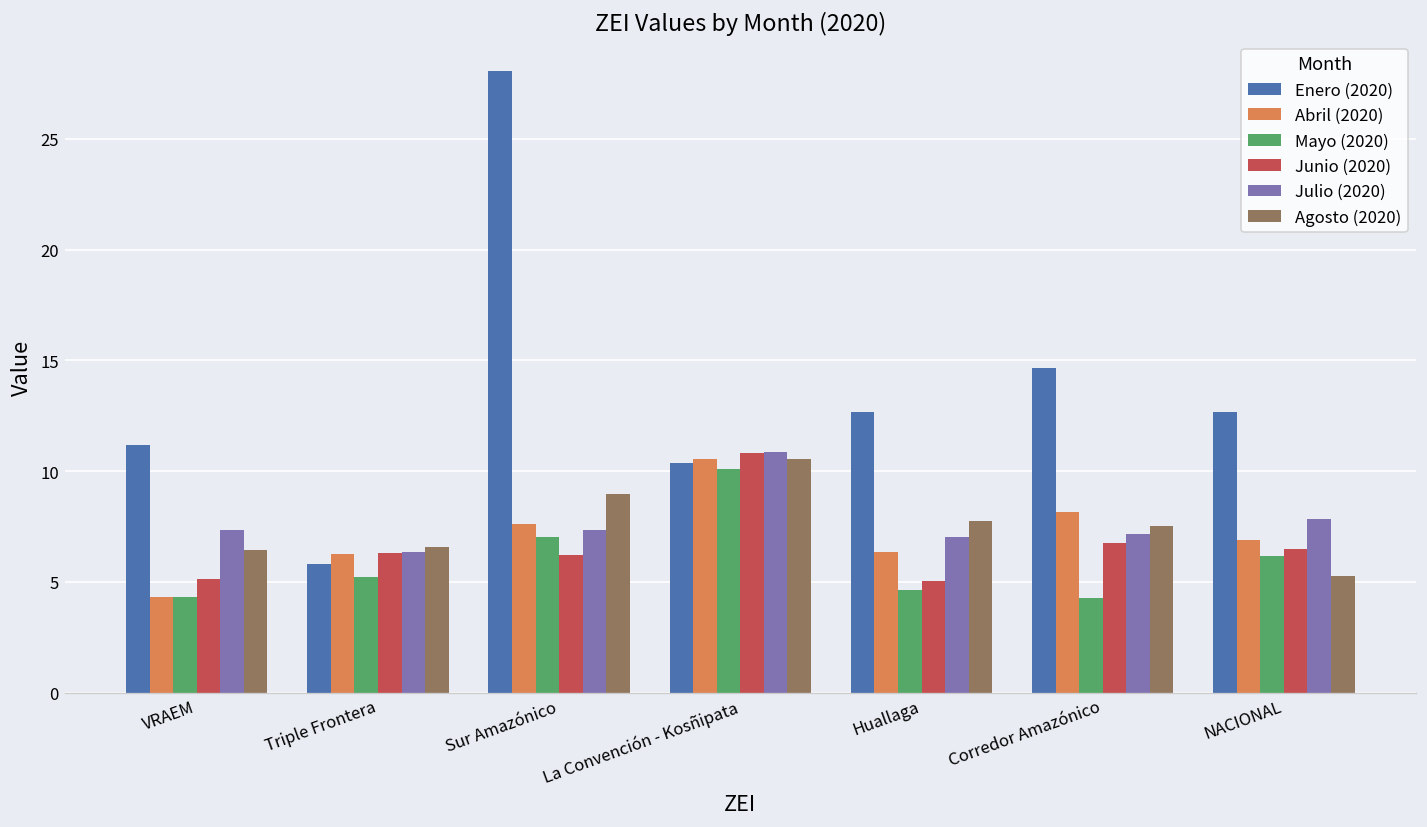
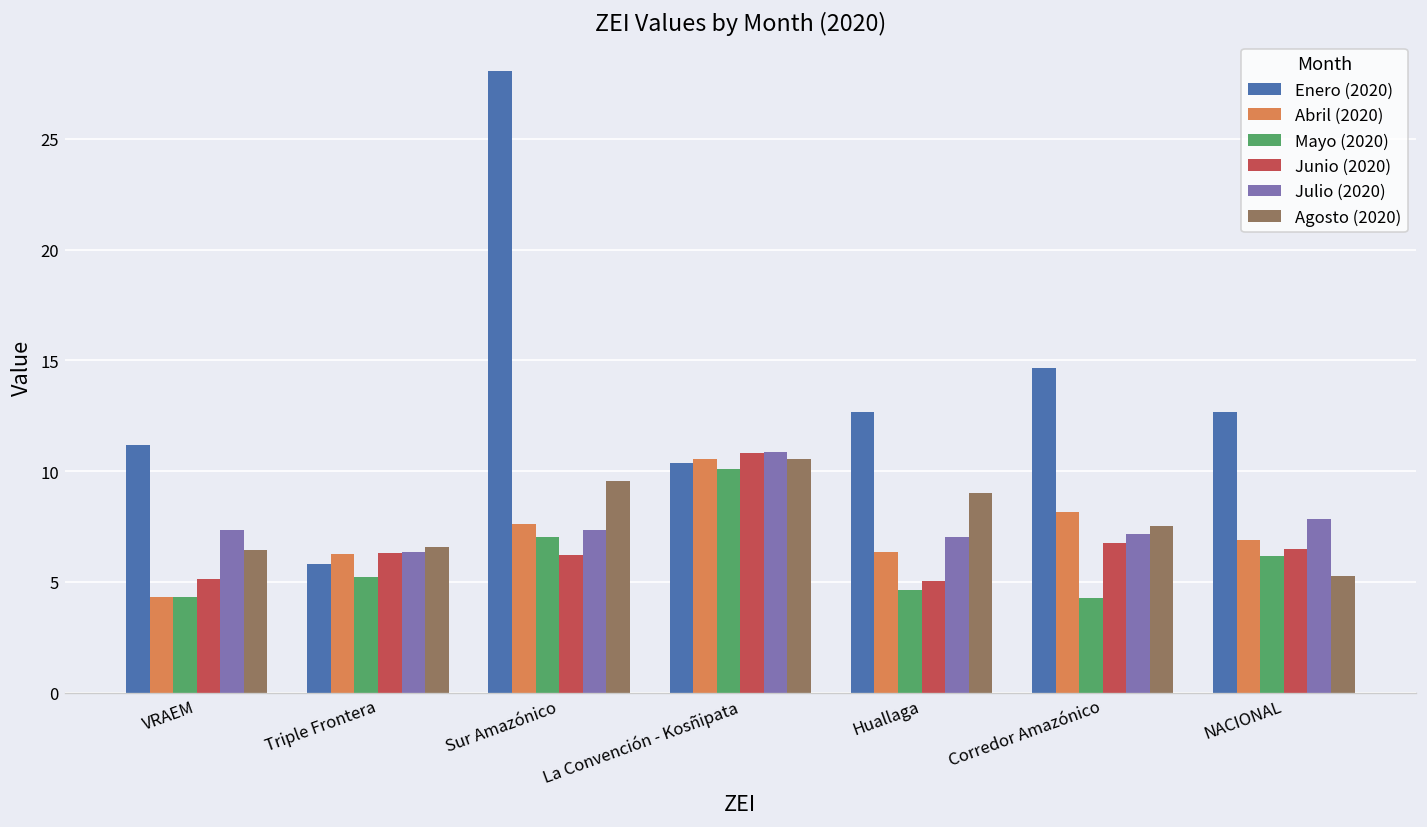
Agosto (2020), Sur Amazónico: 9.0 -> 9.5
Agosto (2020), Huallaga: 7.8 -> 9.0
